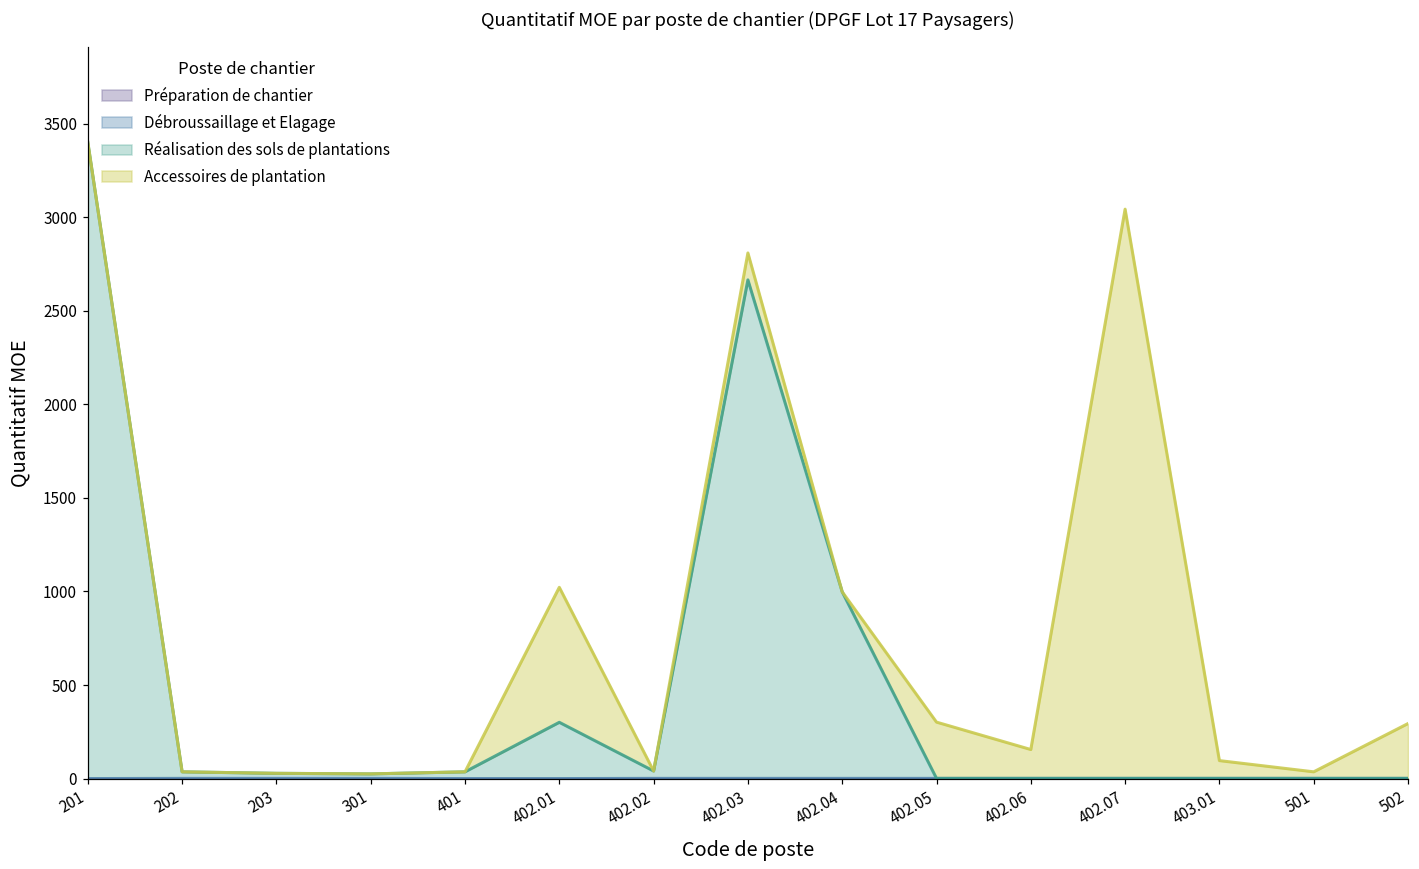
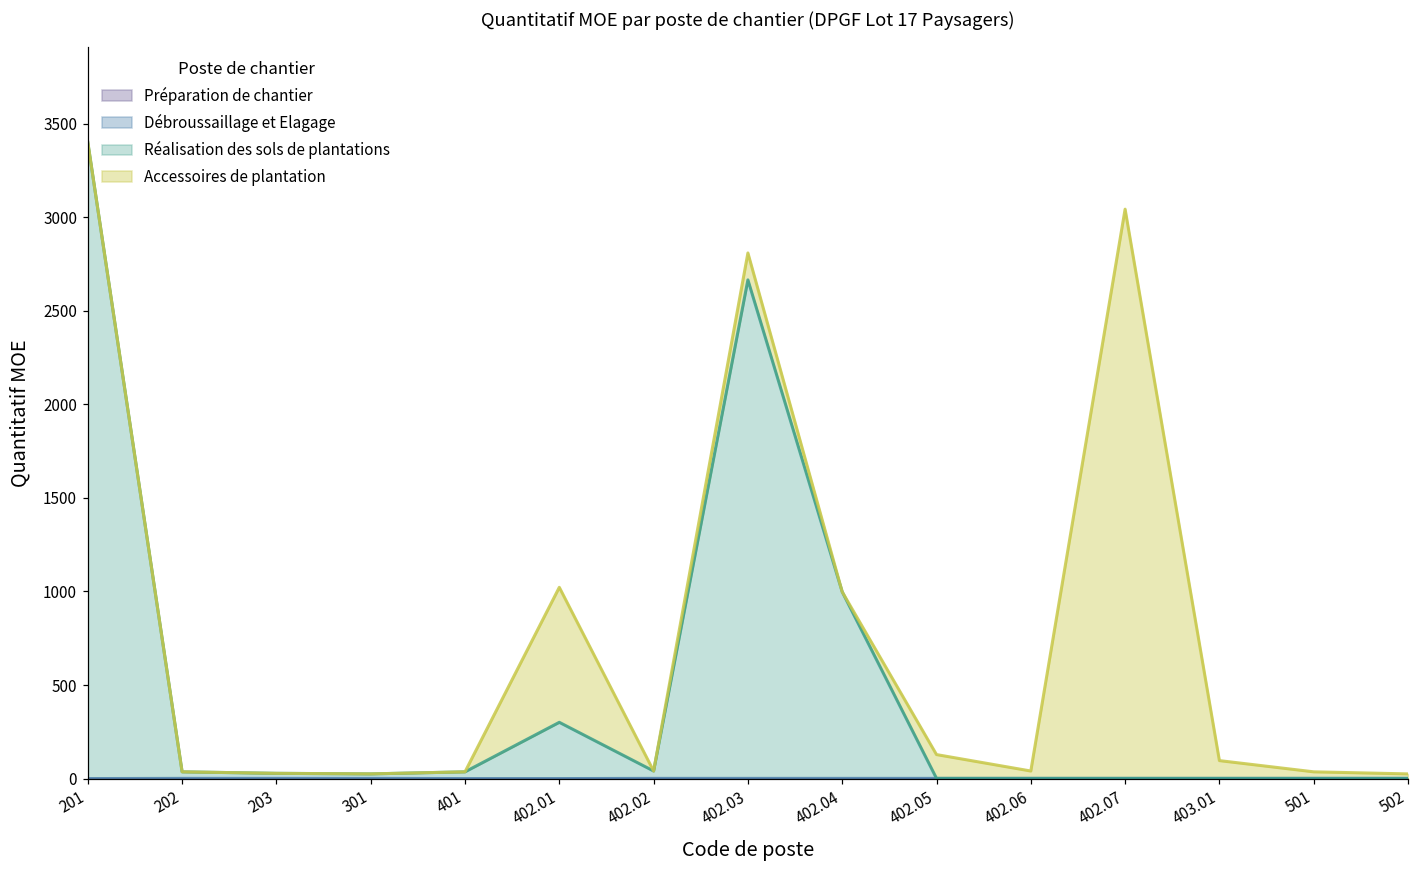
Accessoires de plantation, 402.05: 300 -> 130
Accessoires de plantation, 402.06: 150 -> 40
Accessoires de plantation, 502: 290 -> 20
